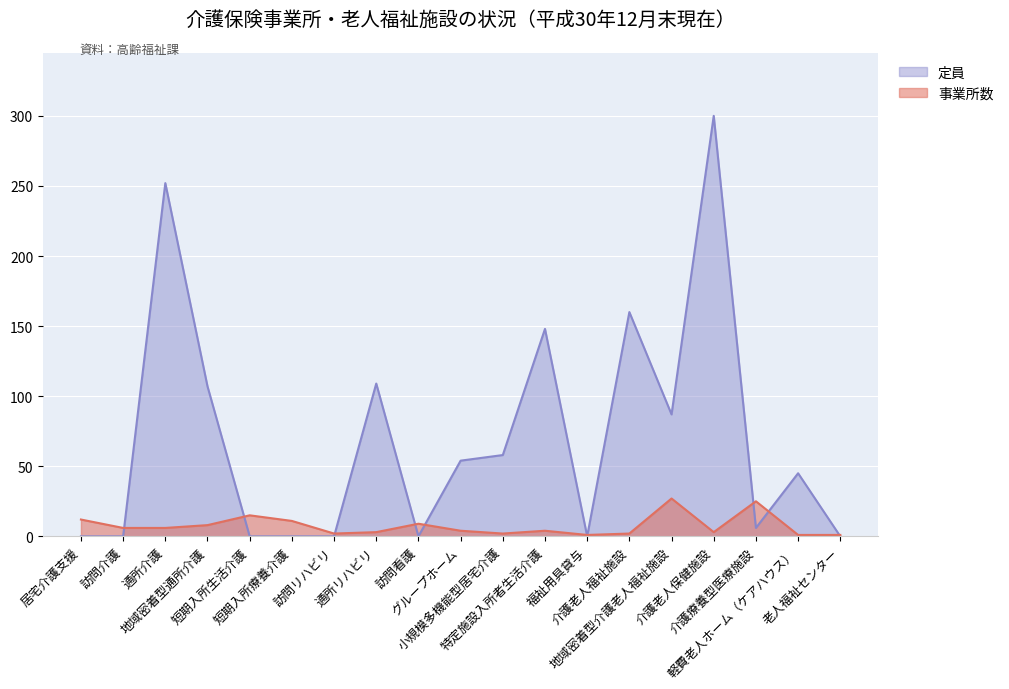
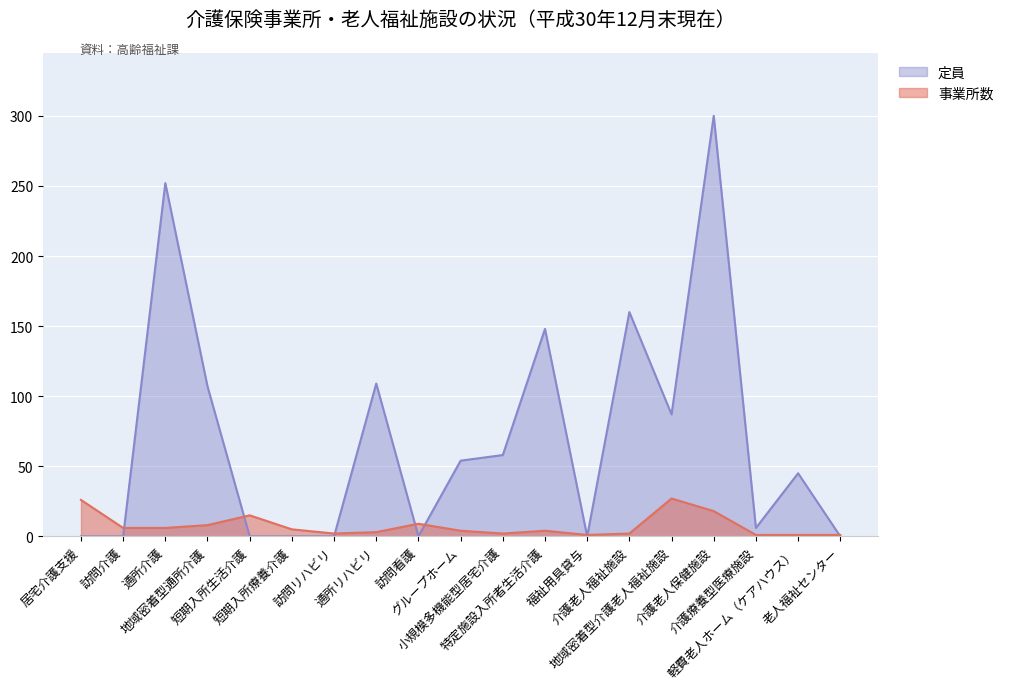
事業所数, 居宅介護支援: 12 -> 26
事業所数, 短期入所療養介護: 11 -> 5
事業所数, 介護老人保健施設: 3 -> 18
事業所数, 介護療養型医療施設: 25 -> 1
